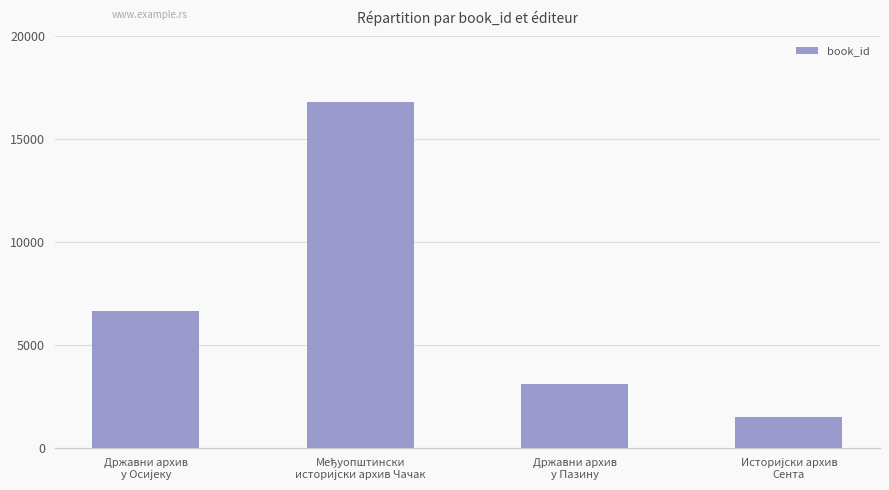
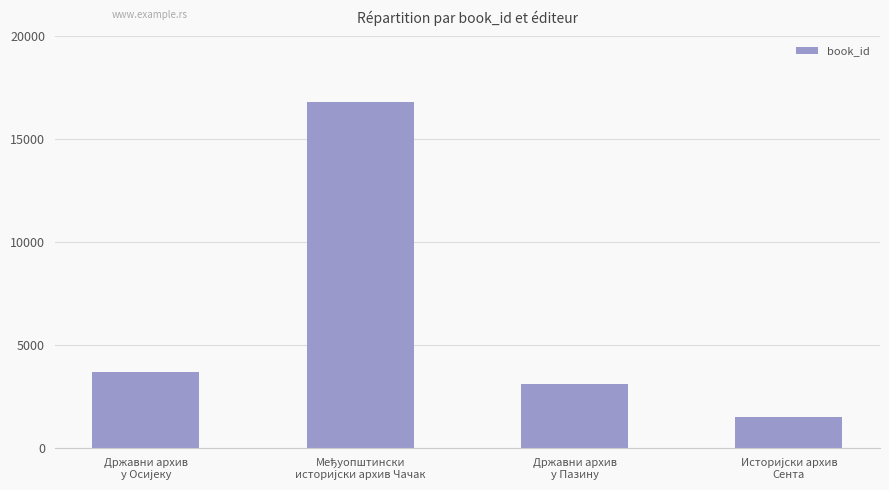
Државни архив у Осијеку: 6700 -> 3700
